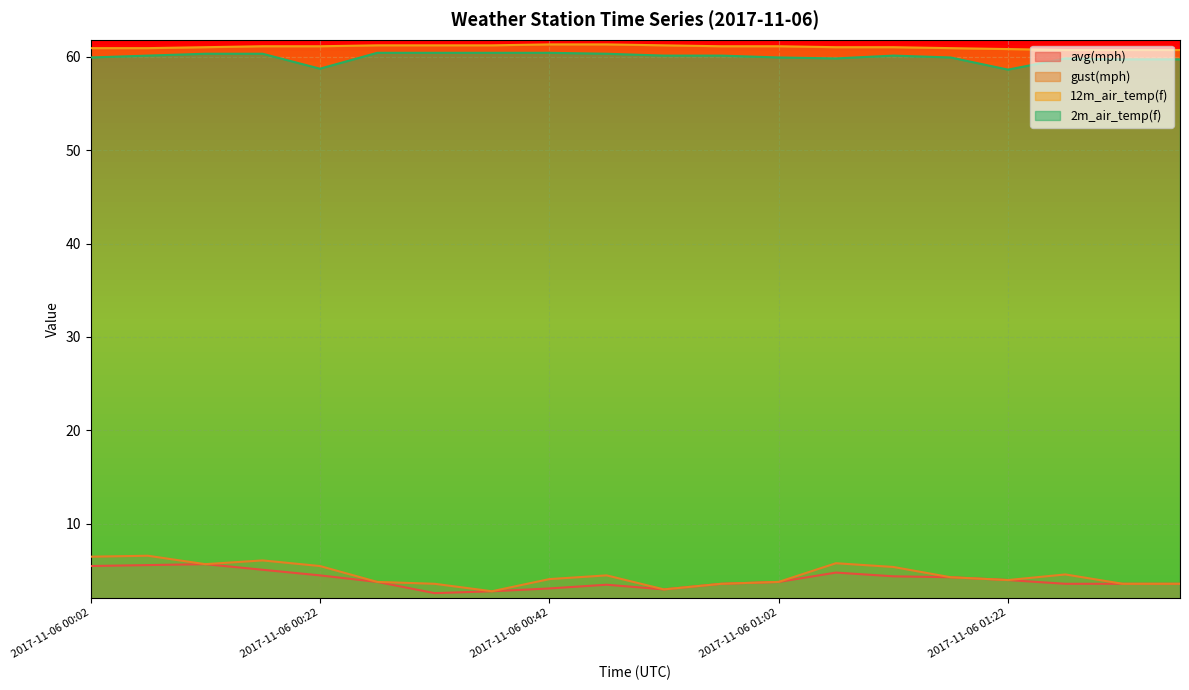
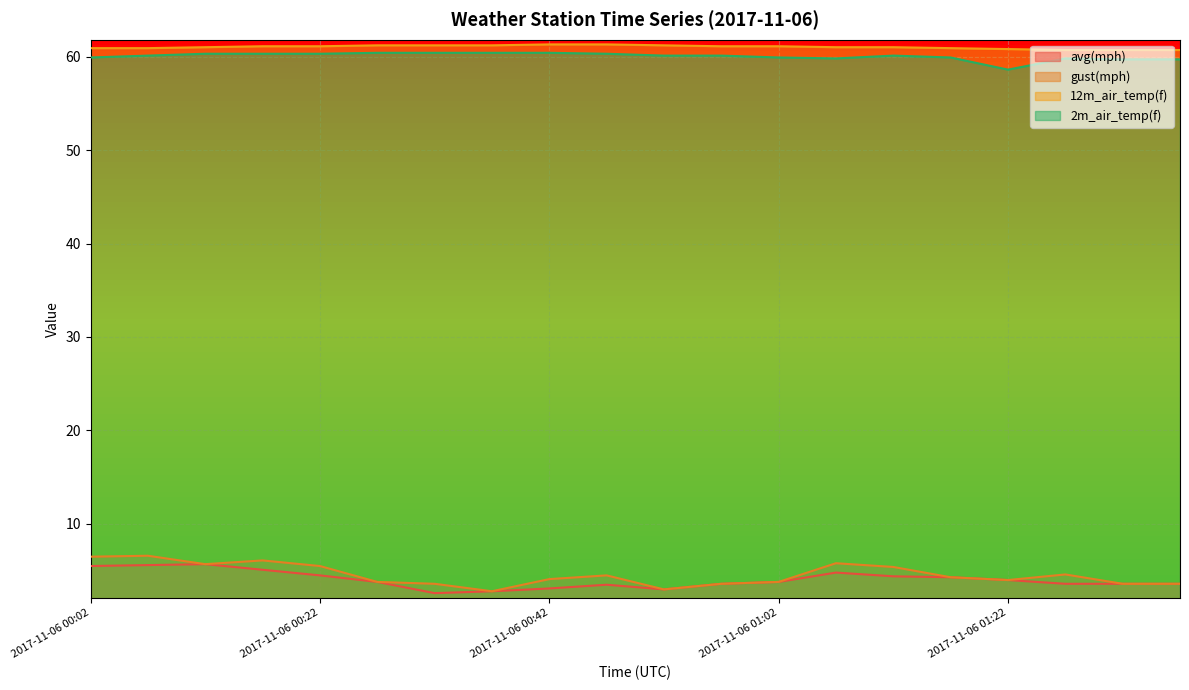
2m_air_temp(f), 2017-11-06 00:22: 59 -> 60
